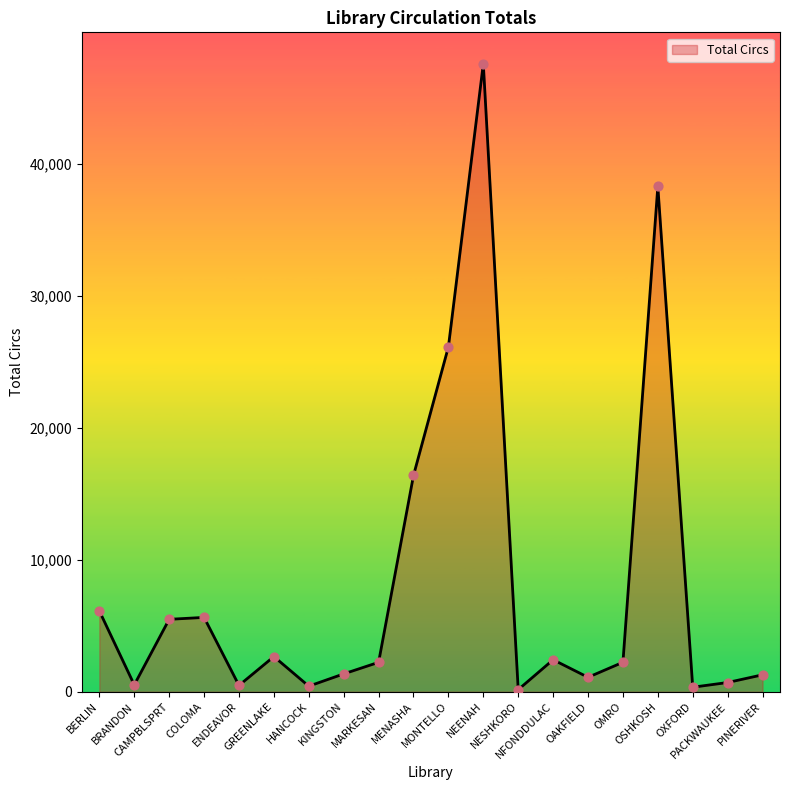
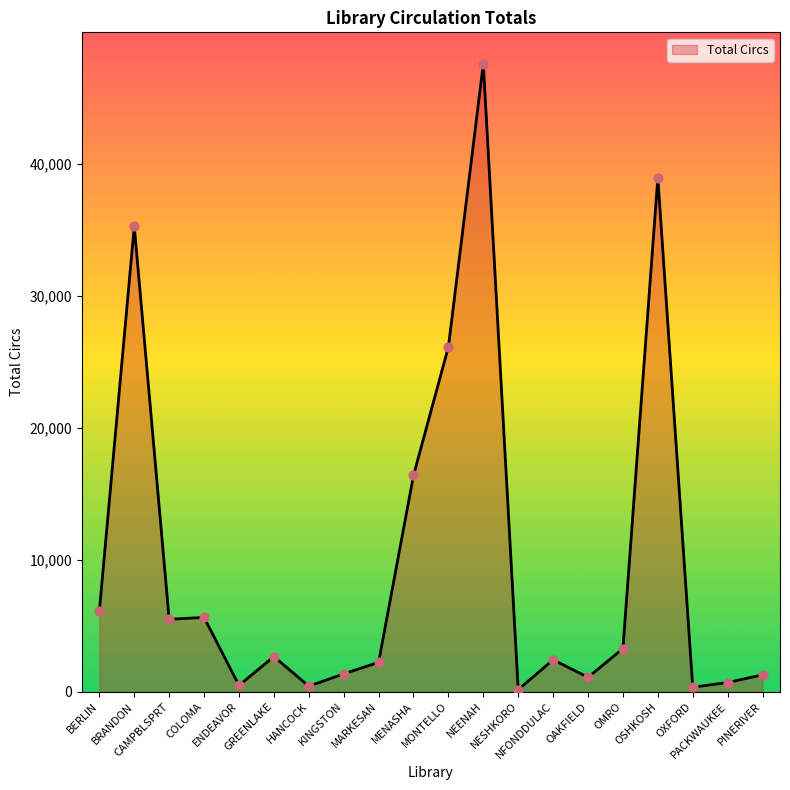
BRANDON: 500 -> 35,300
OMRO: 2,200 -> 3,300
OSHKOSH: 38,300 -> 38,900
